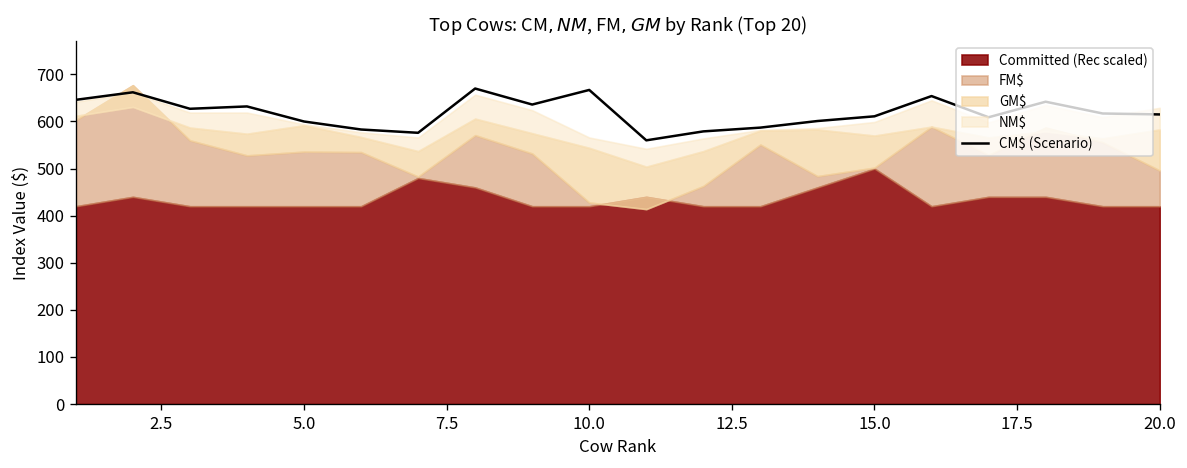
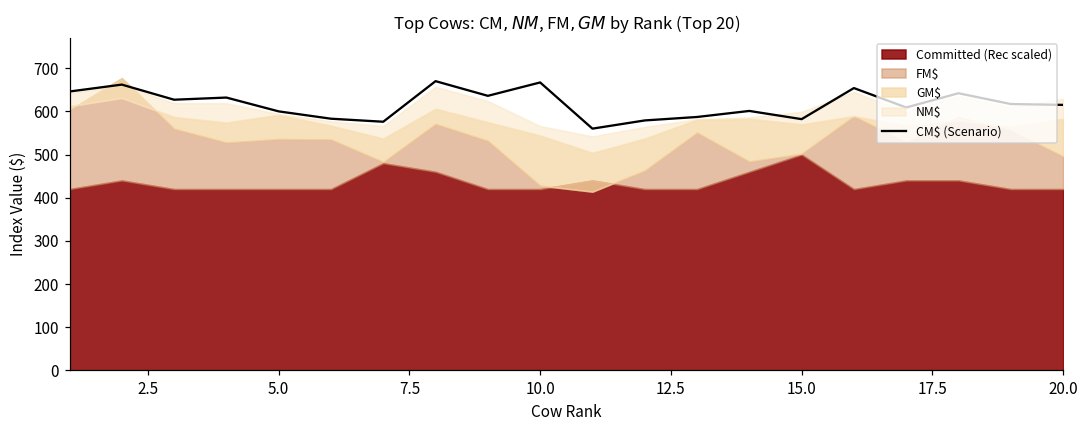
CM$ (Scenario), 15.0: 610 -> 580
